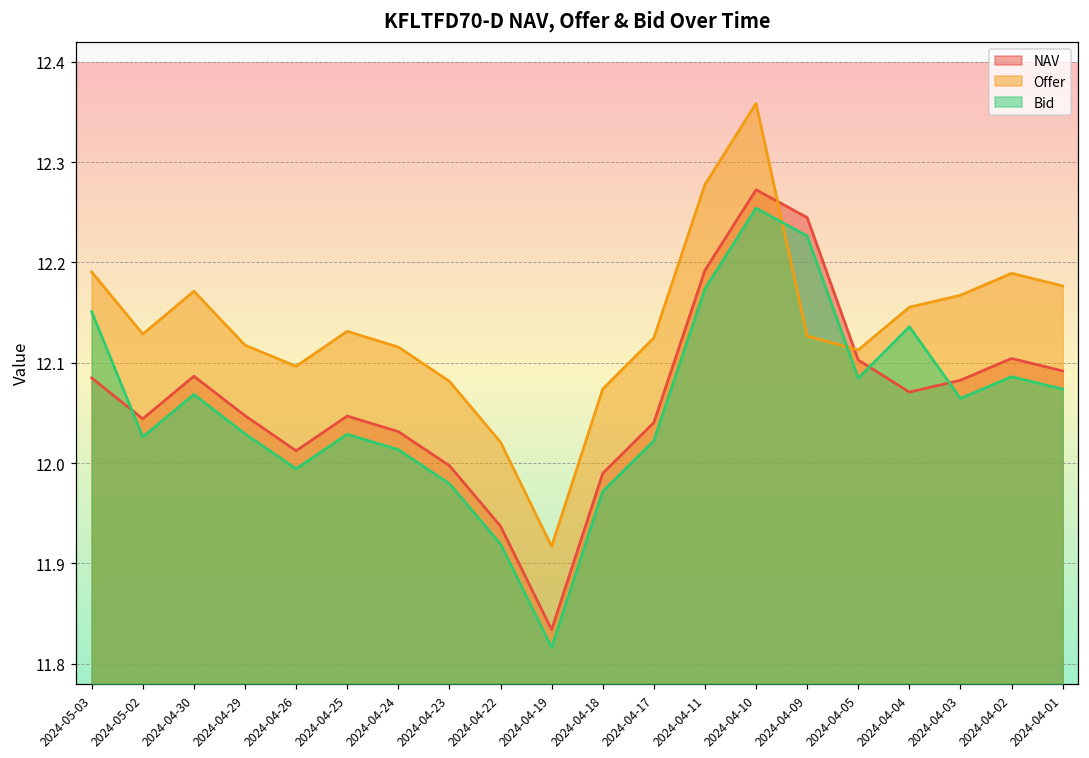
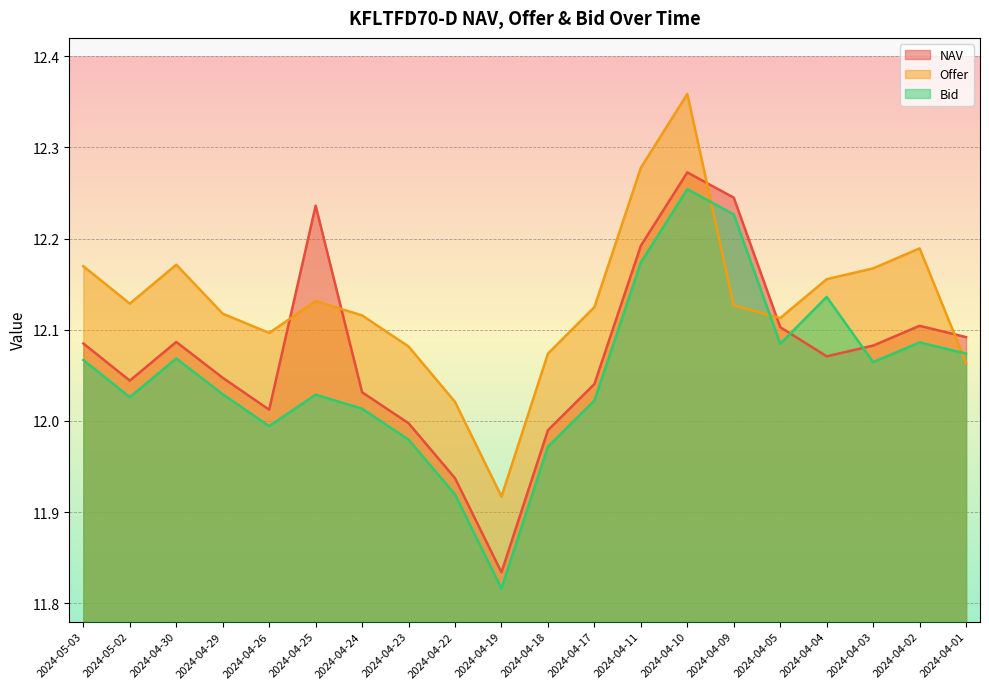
Offer, 2024-05-03: 12.19 -> 12.17
Bid, 2024-05-03: 12.15 -> 12.07
NAV, 2024-04-25: 12.05 -> 12.24
Offer, 2024-04-01: 12.18 -> 12.06
